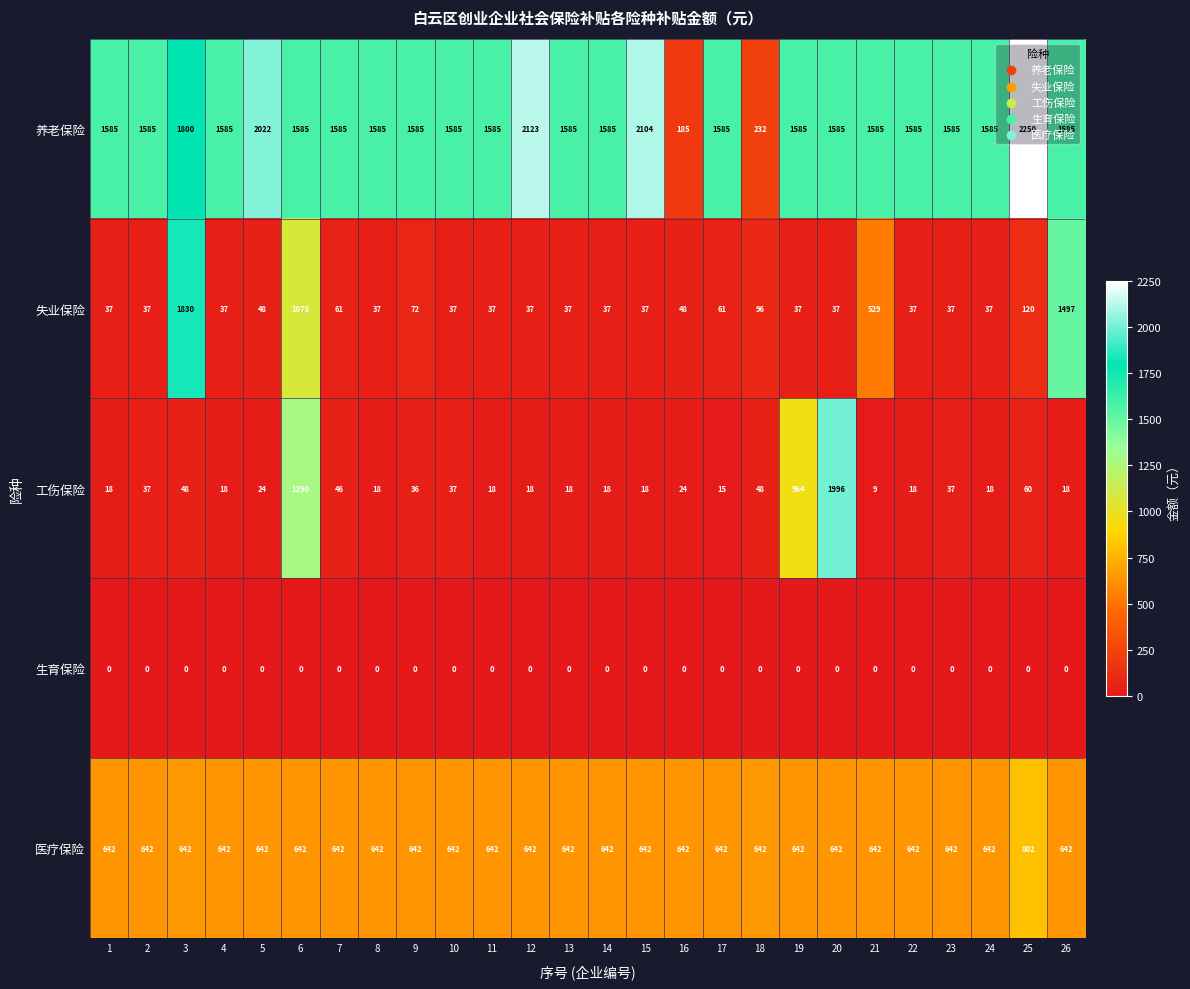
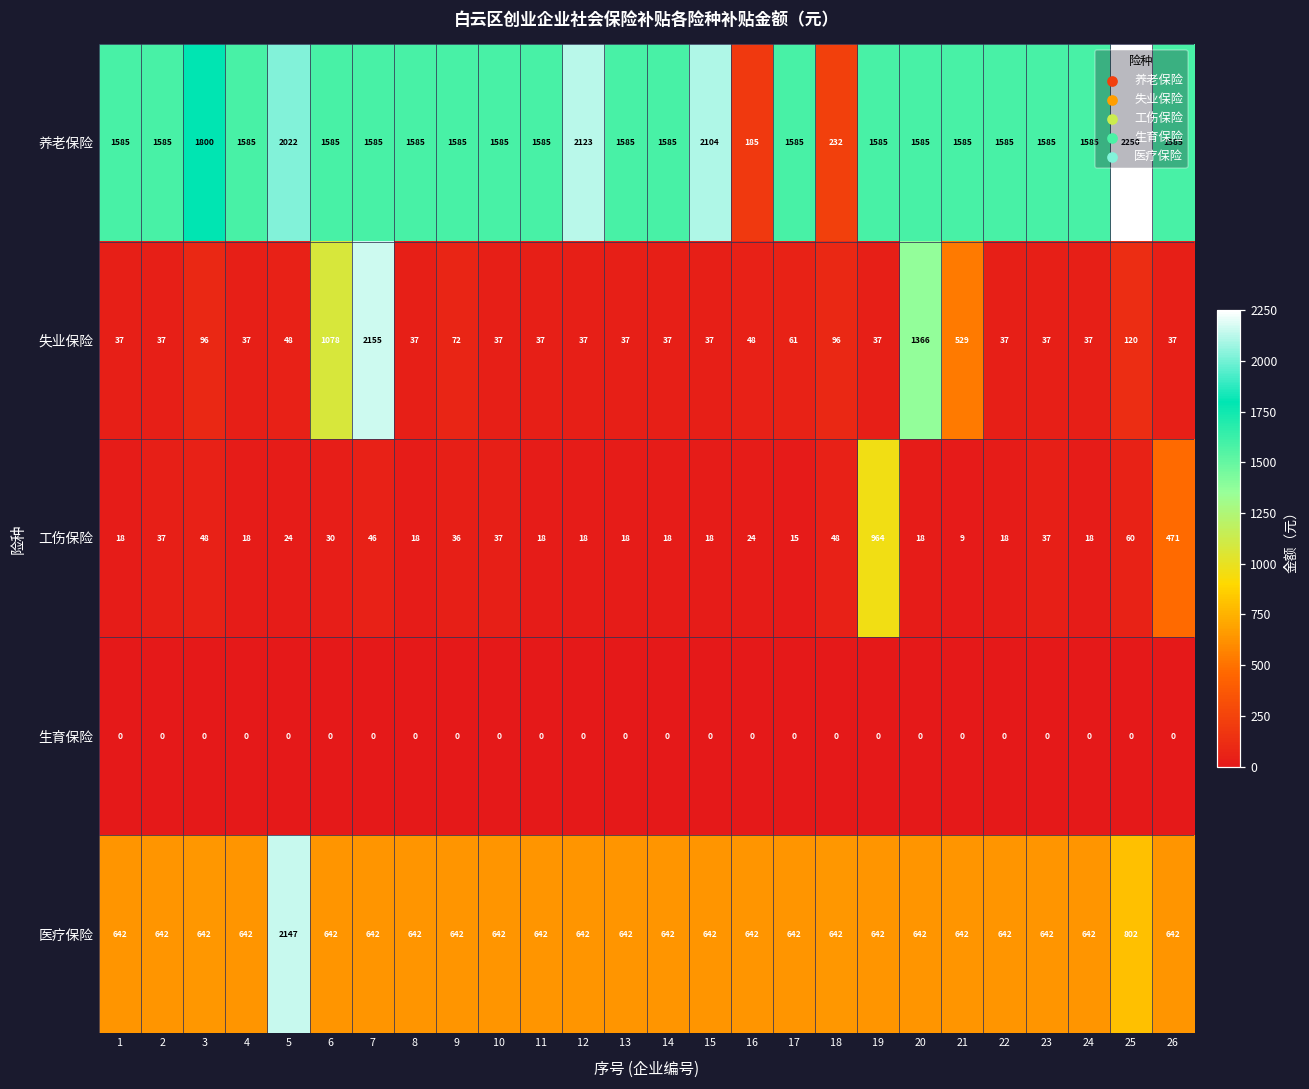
失业保险, 3: 1830 -> 96
失业保险, 7: 61 -> 2155
失业保险, 20: 37 -> 1366
失业保险, 26: 1497 -> 37
工伤保险, 6: 1290 -> 30
工伤保险, 20: 1996 -> 18
工伤保险, 26: 18 -> 471
医疗保险, 5: 642 -> 2147
